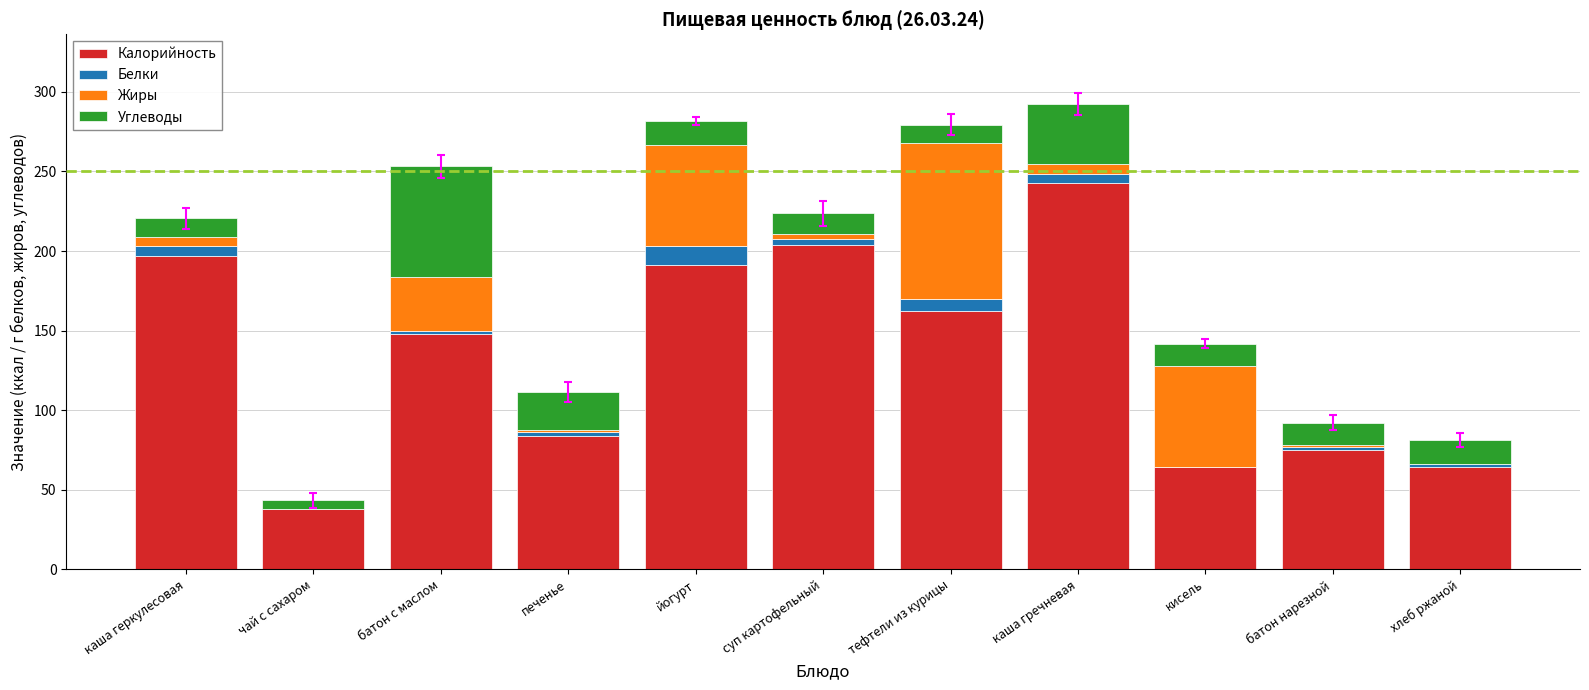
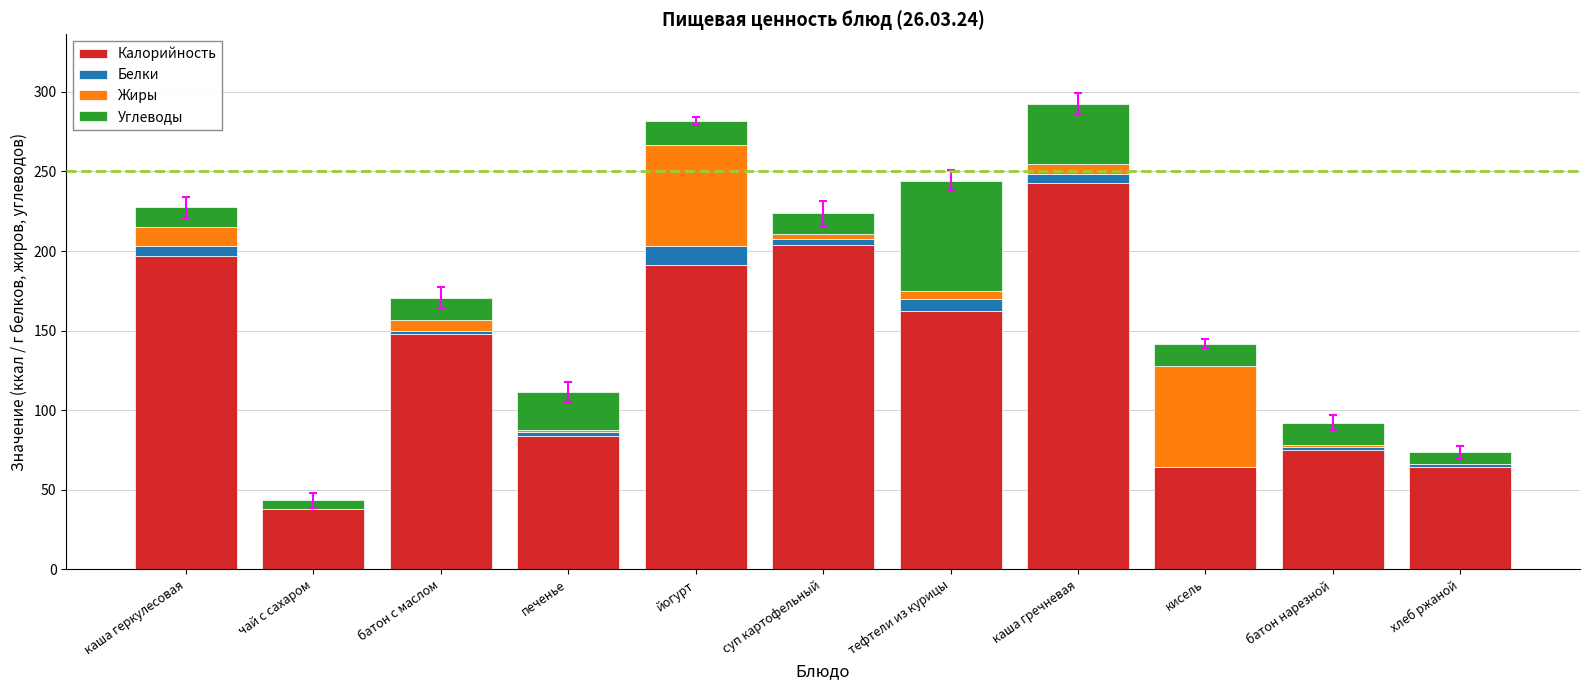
Жиры, каша геркулесовая: 6 -> 12
Жиры, батон с маслом: 34 -> 7
Углеводы, батон с маслом: 69 -> 14
Жиры, тефтели из курицы: 99 -> 5
Углеводы, тефтели из курицы: 11 -> 70
Углеводы, хлеб ржаной: 15 -> 7
